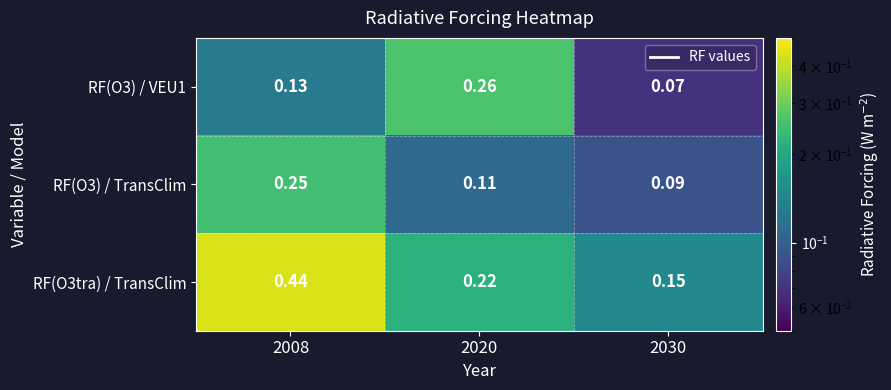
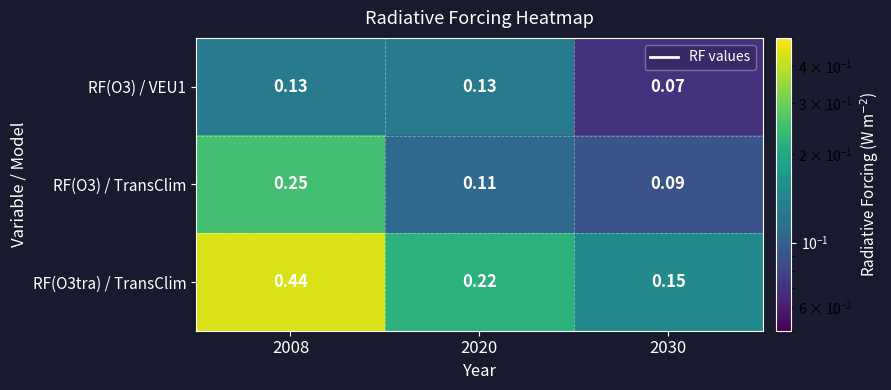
RF(O3) / VEU1, 2020: 0.26 -> 0.13
